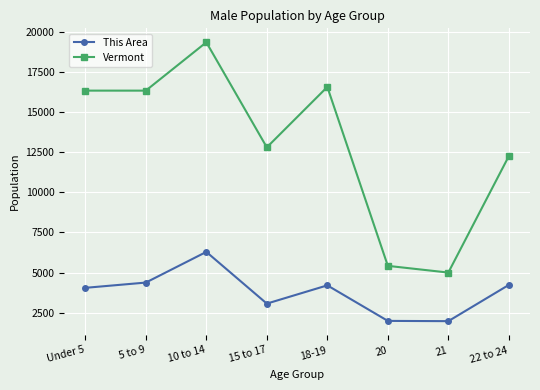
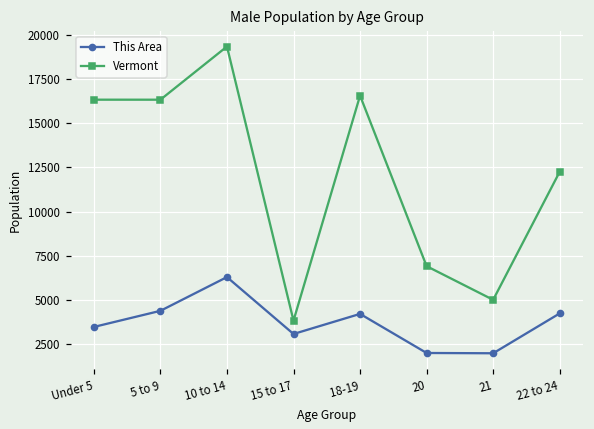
This Area, Under 5: 4100 -> 3500
Vermont, 15 to 17: 12800 -> 3800
Vermont, 20: 5400 -> 6900
